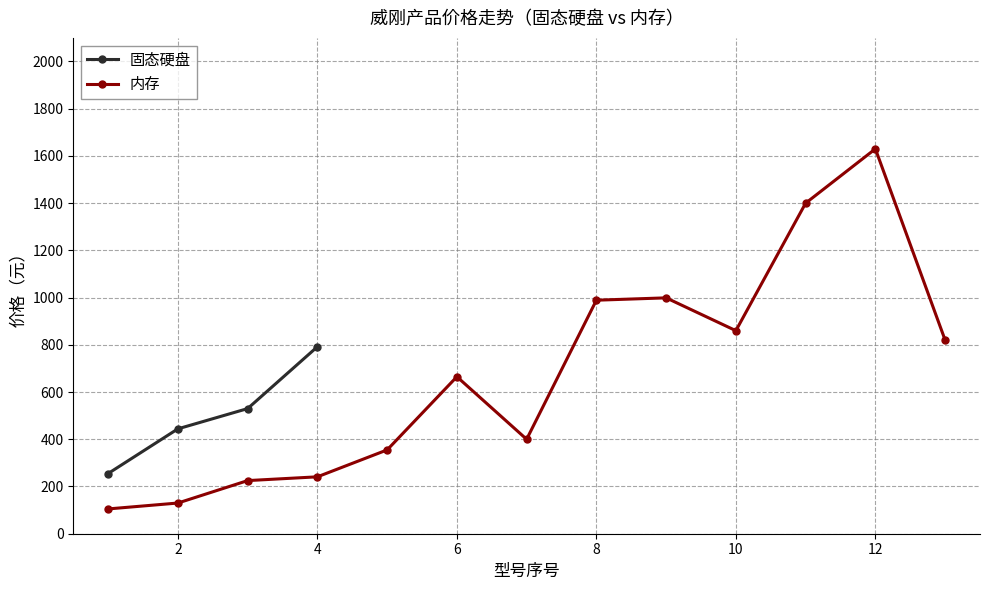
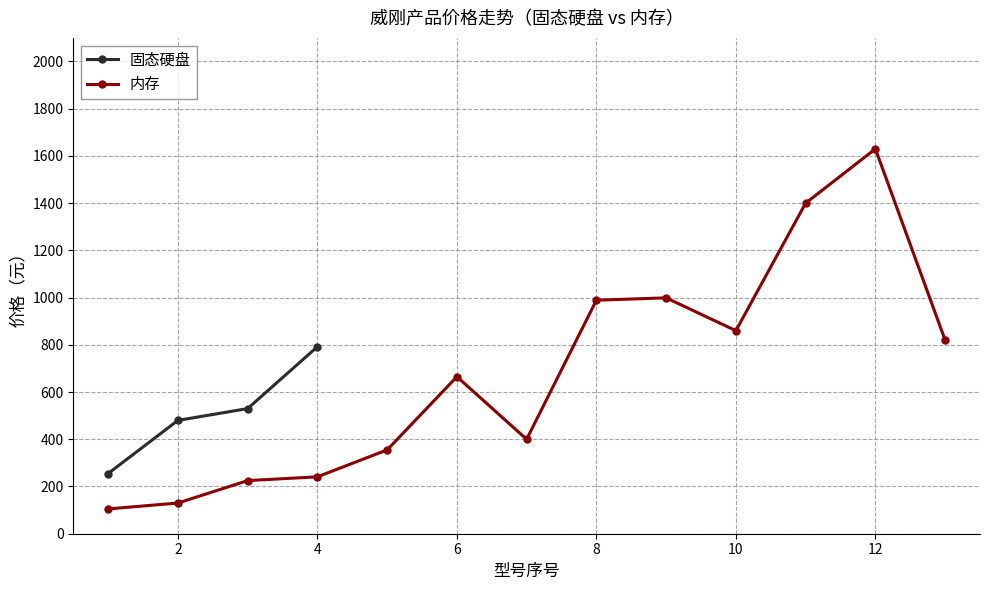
固态硬盘, 2: 440 -> 480
